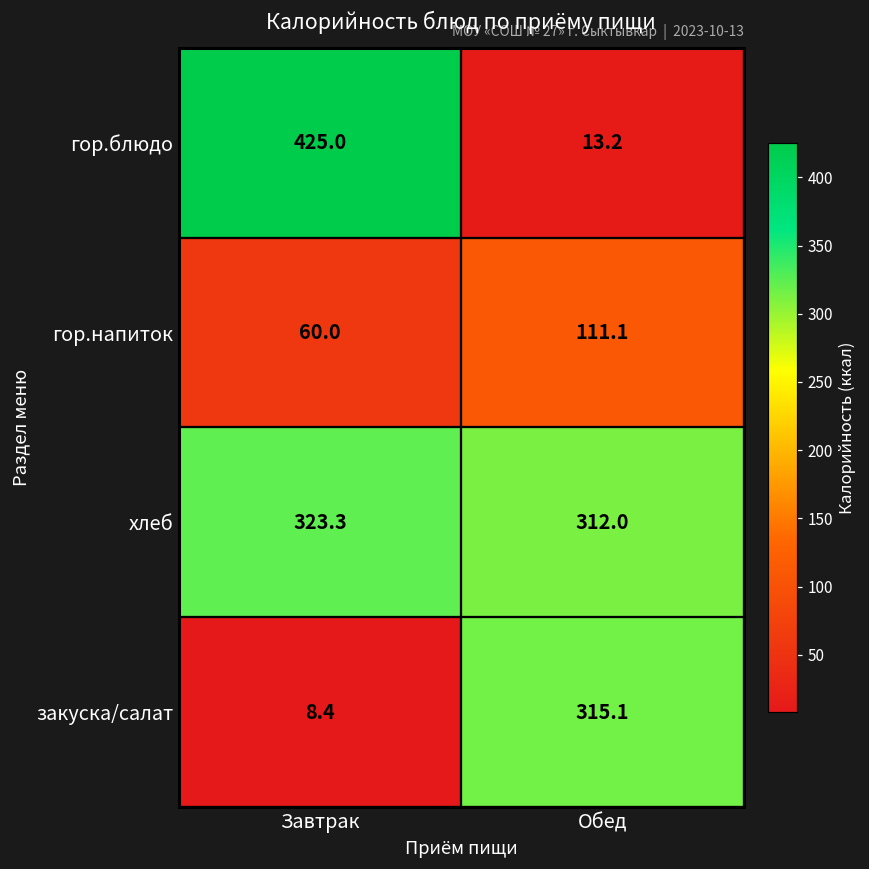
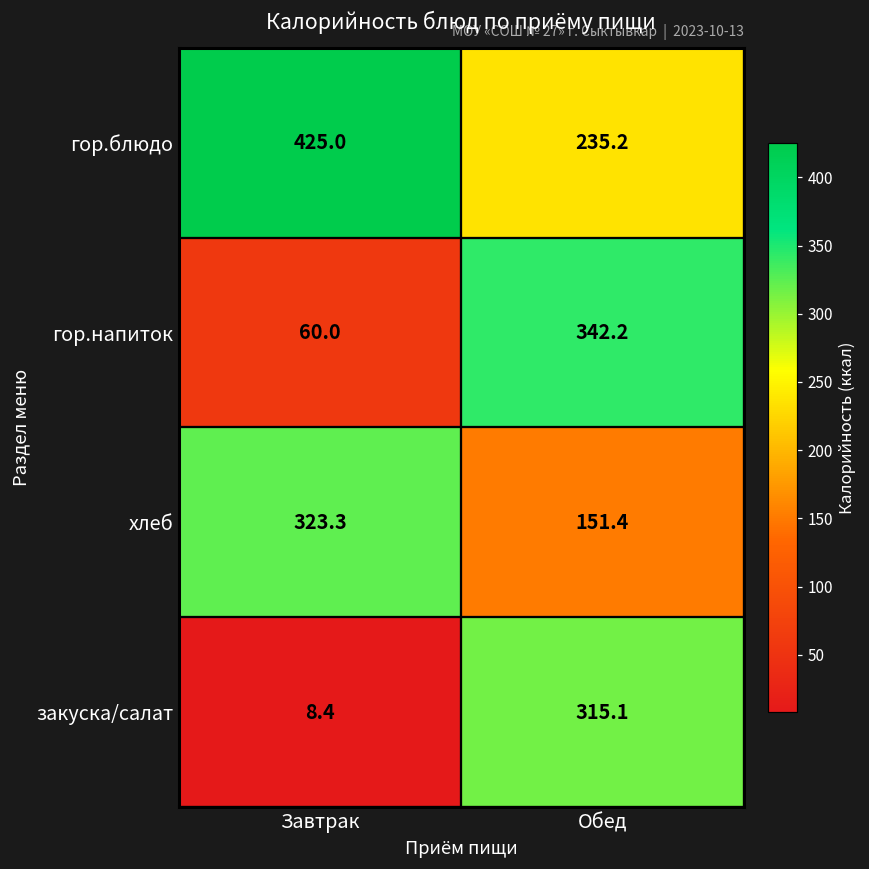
гор.блюдо, Обед: 13.2 -> 235.2
гор.напиток, Обед: 111.1 -> 342.2
хлеб, Обед: 312.0 -> 151.4
